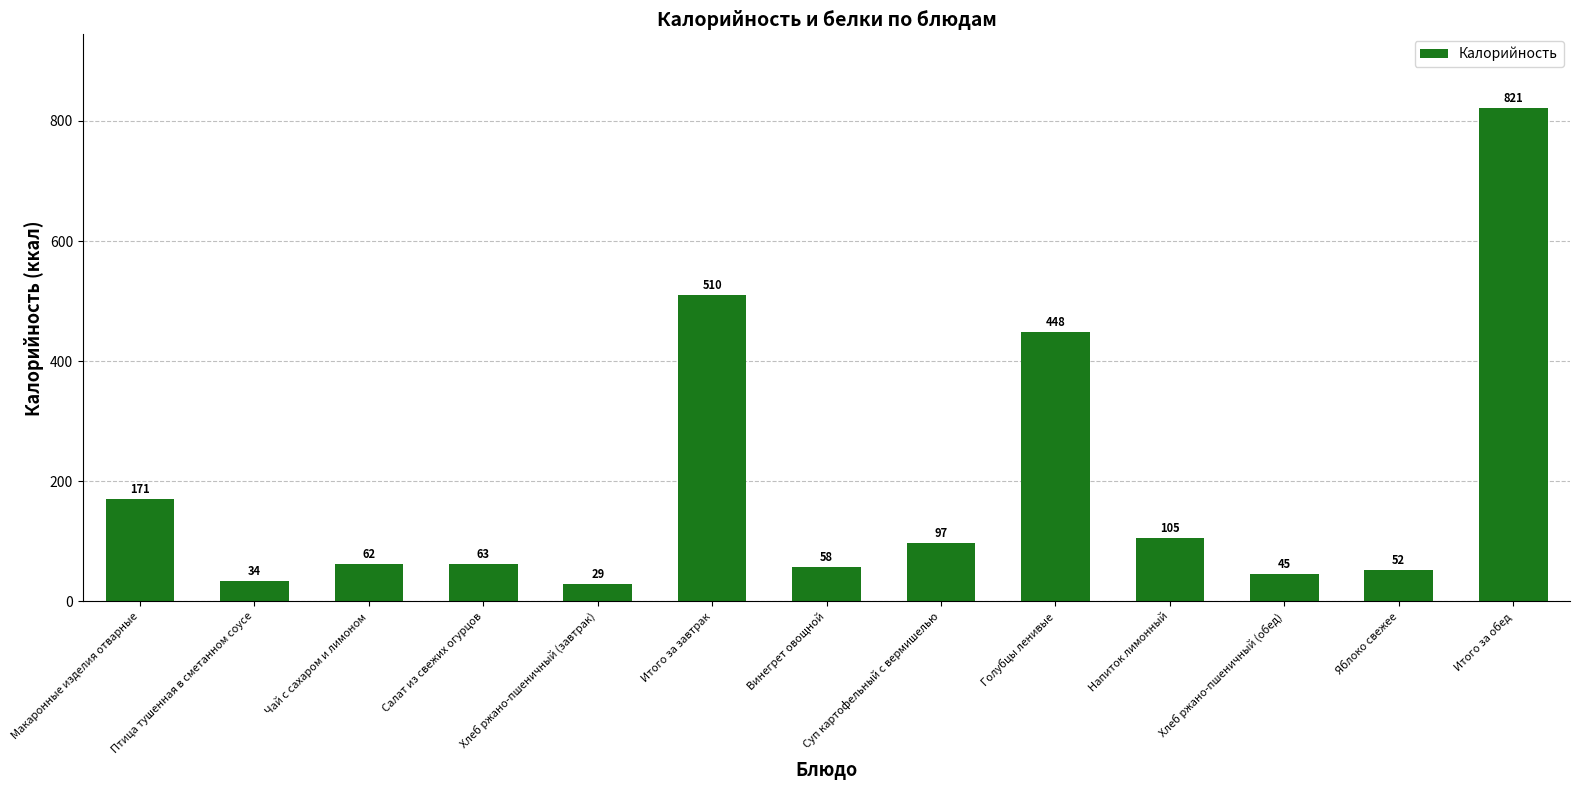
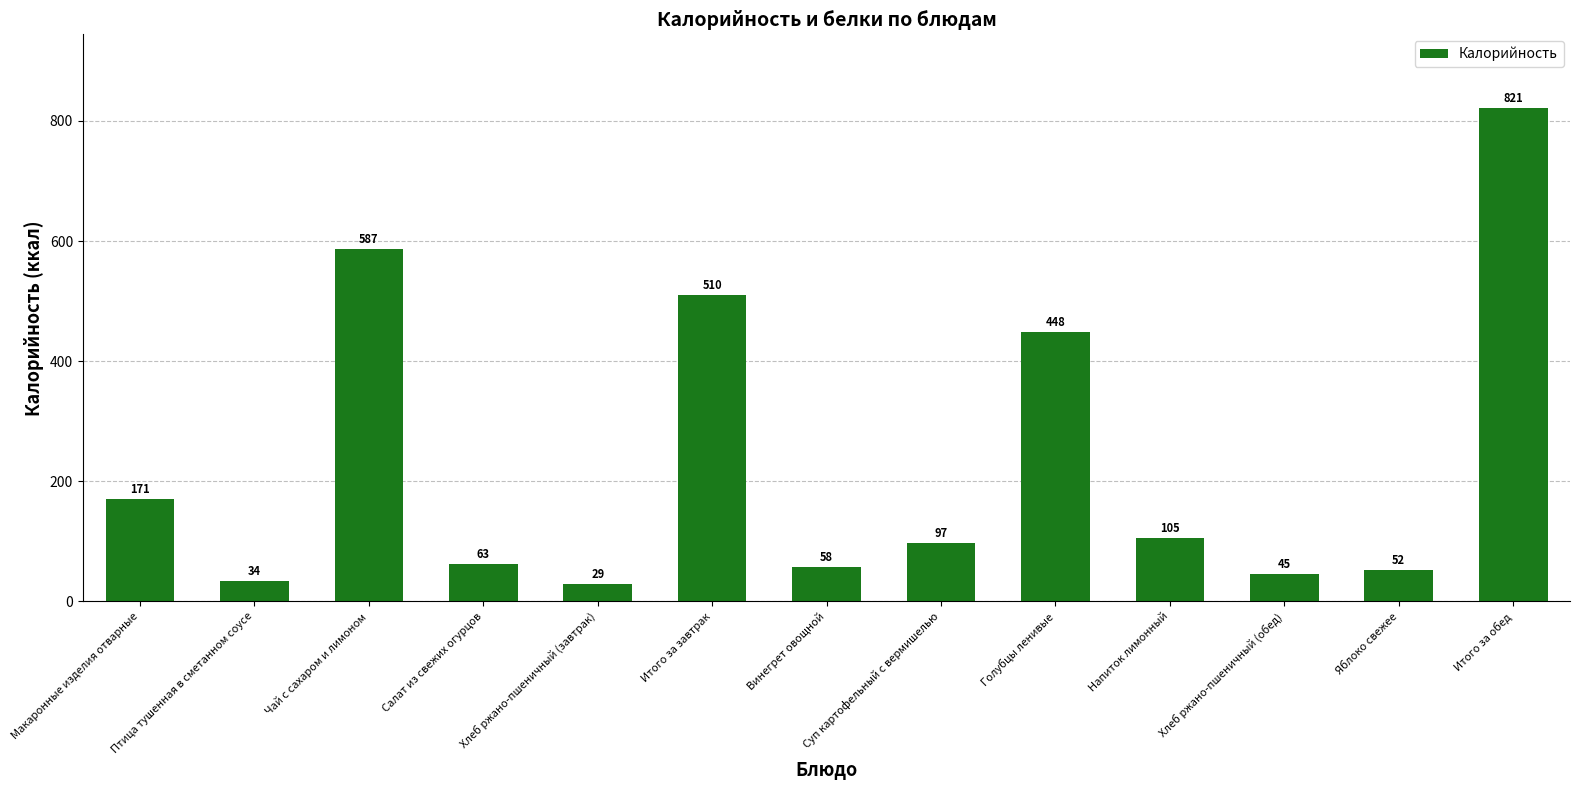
Чай с сахаром и лимоном: 62 -> 587
